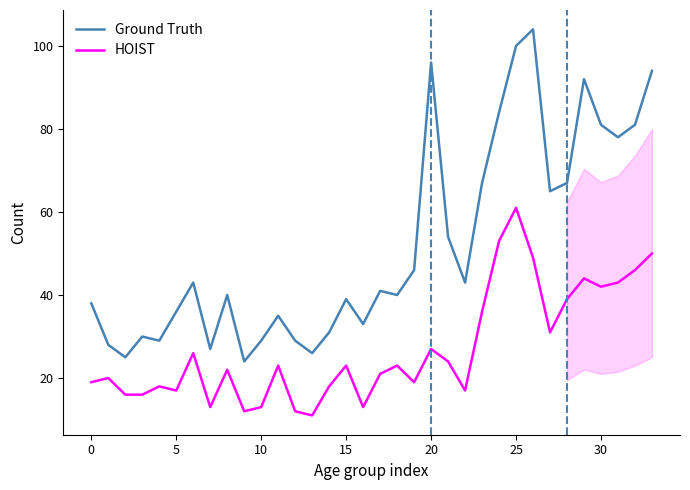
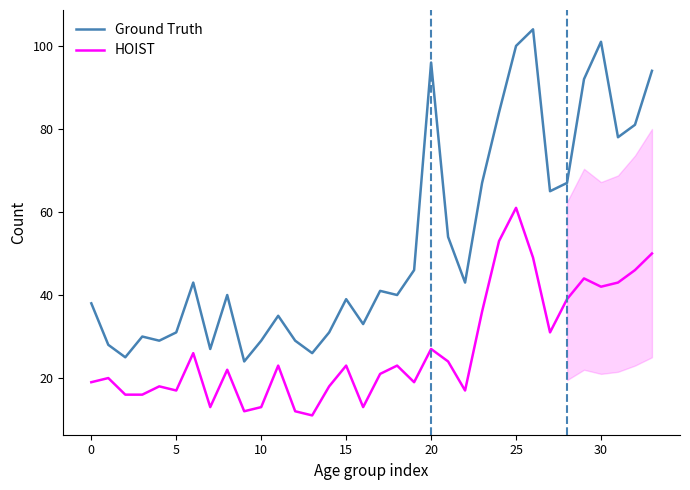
Ground Truth, 5: 36 -> 31
Ground Truth, 30: 81 -> 101
